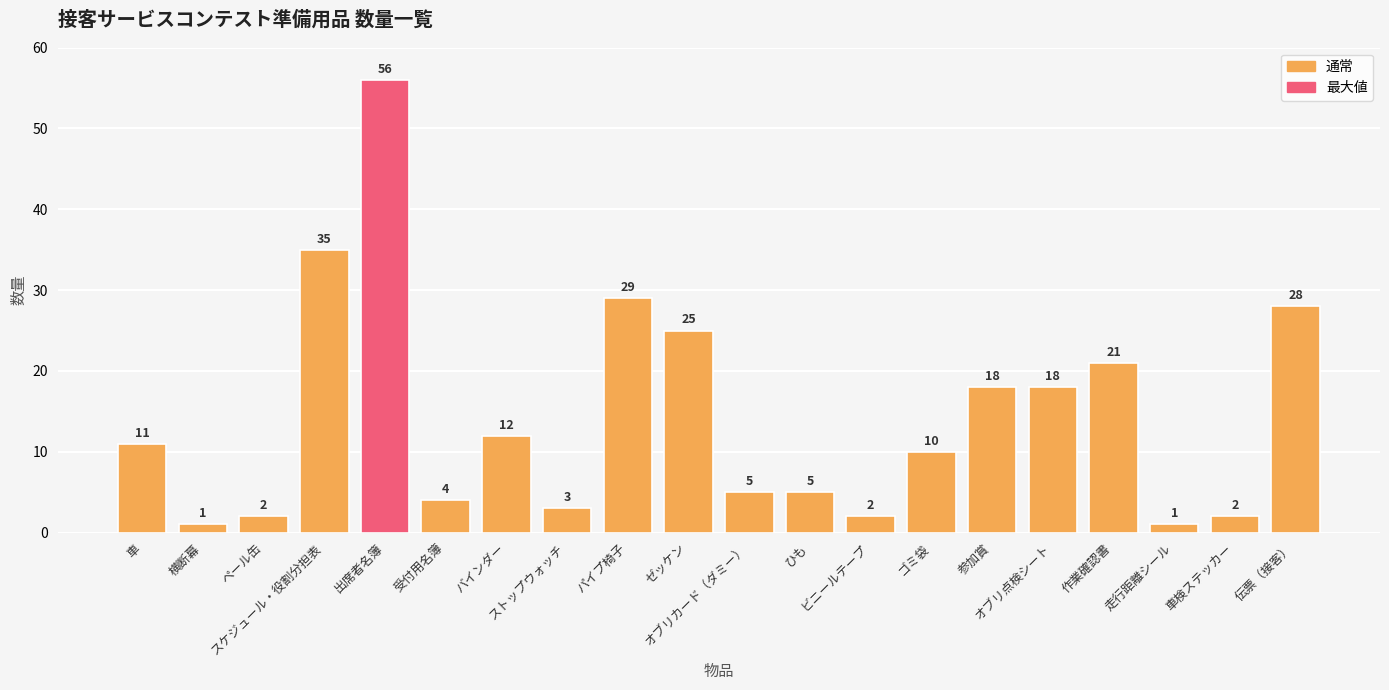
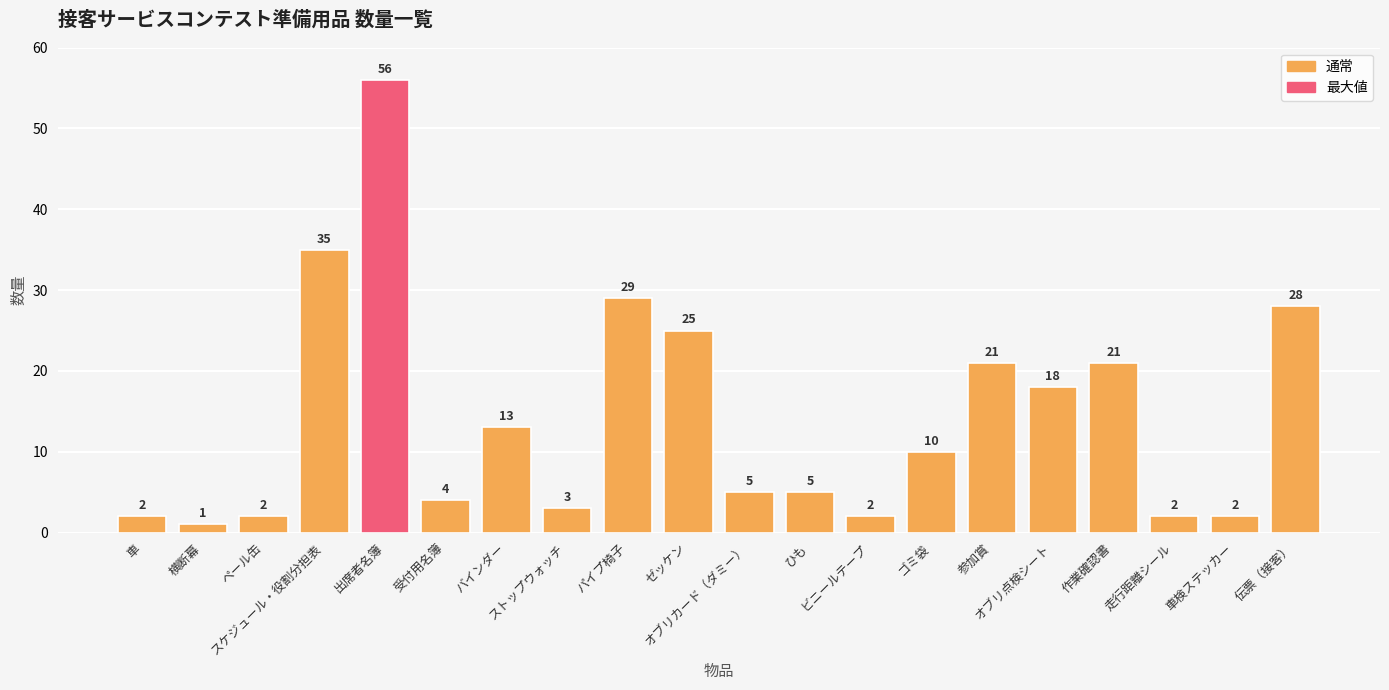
車: 11 -> 2
バインダー: 12 -> 13
参加賞: 18 -> 21
走行距離シール: 1 -> 2
